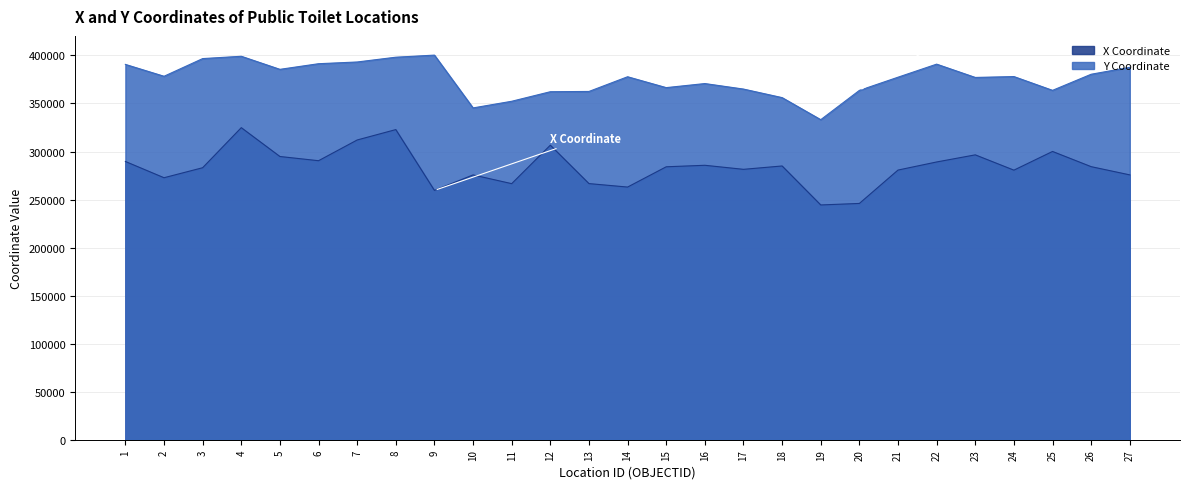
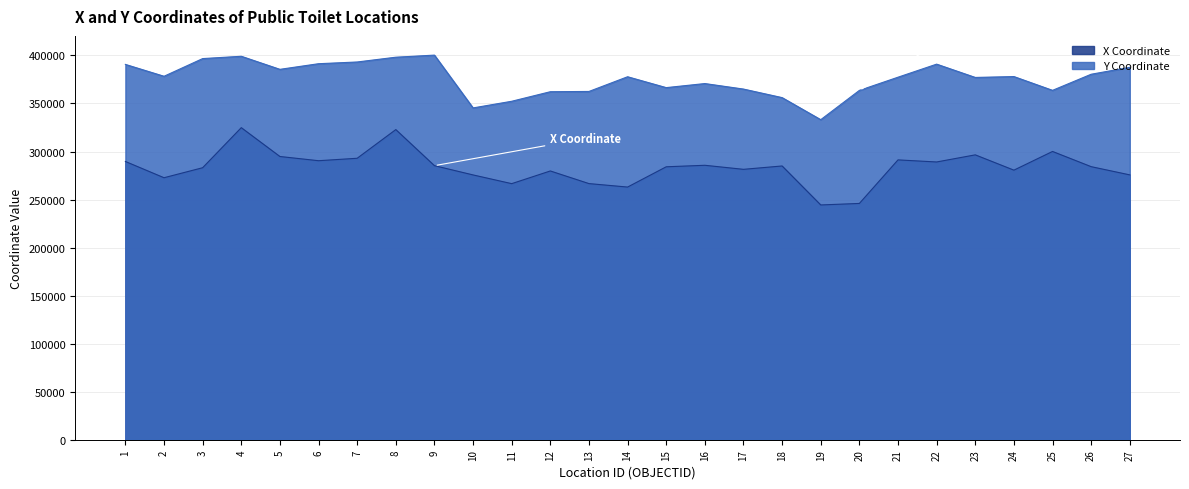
X Coordinate, 7: 310000 -> 290000
X Coordinate, 9: 260000 -> 290000
X Coordinate, 12: 310000 -> 280000
X Coordinate, 21: 280000 -> 290000
